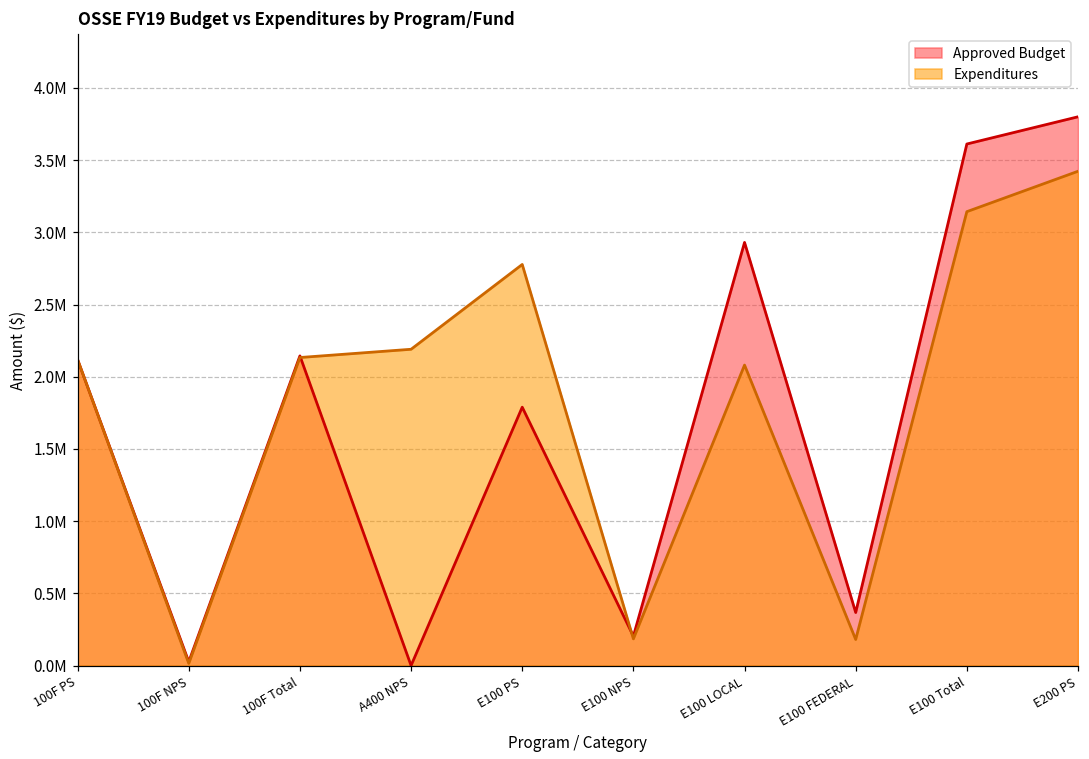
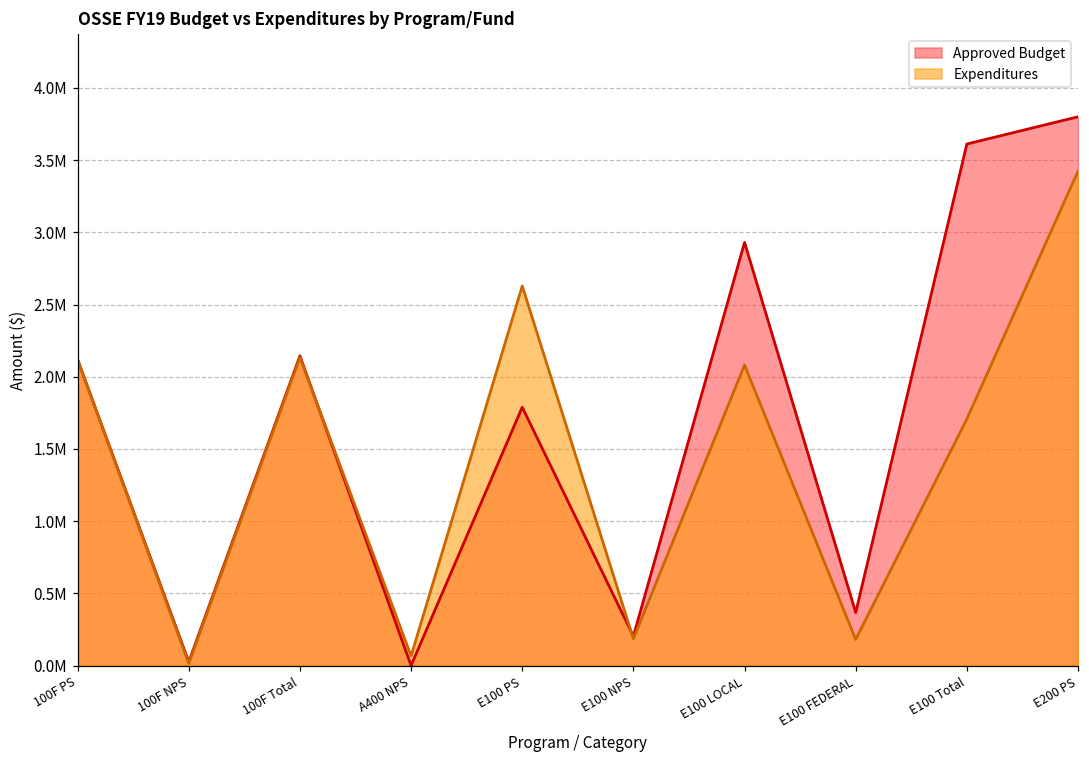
Expenditures, A400 NPS: 2190000 -> 70000
Expenditures, E100 PS: 2780000 -> 2630000
Expenditures, E100 Total: 3140000 -> 1710000
